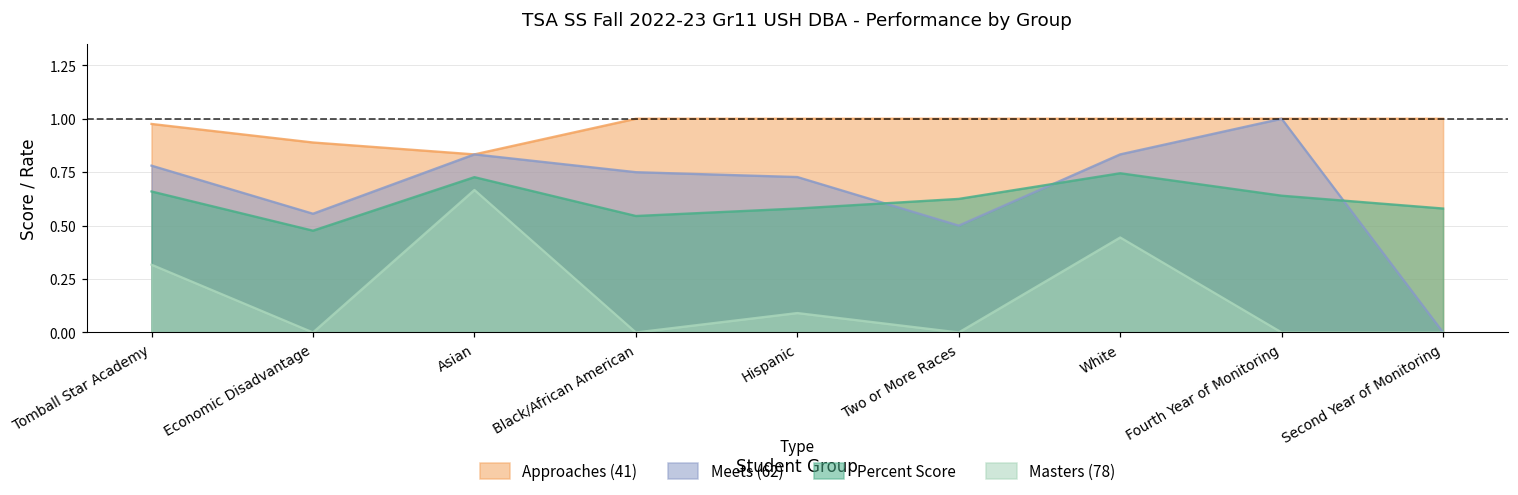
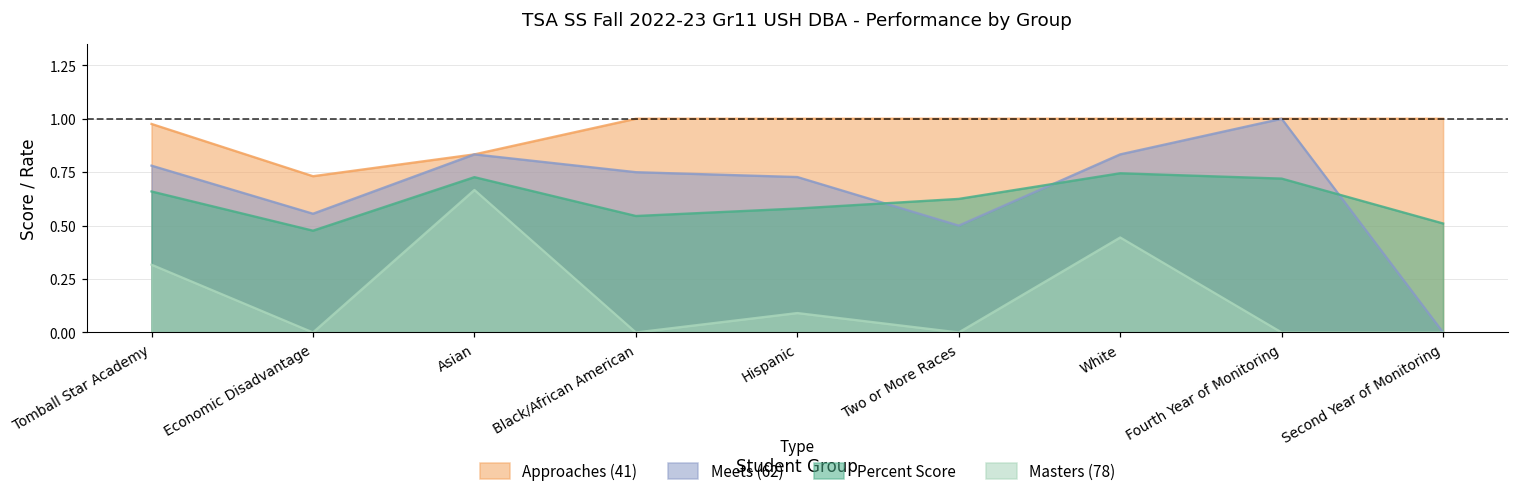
Approaches (41), Economic Disadvantage: 0.89 -> 0.73
Percent Score, Fourth Year of Monitoring: 0.64 -> 0.72
Percent Score, Second Year of Monitoring: 0.58 -> 0.51
